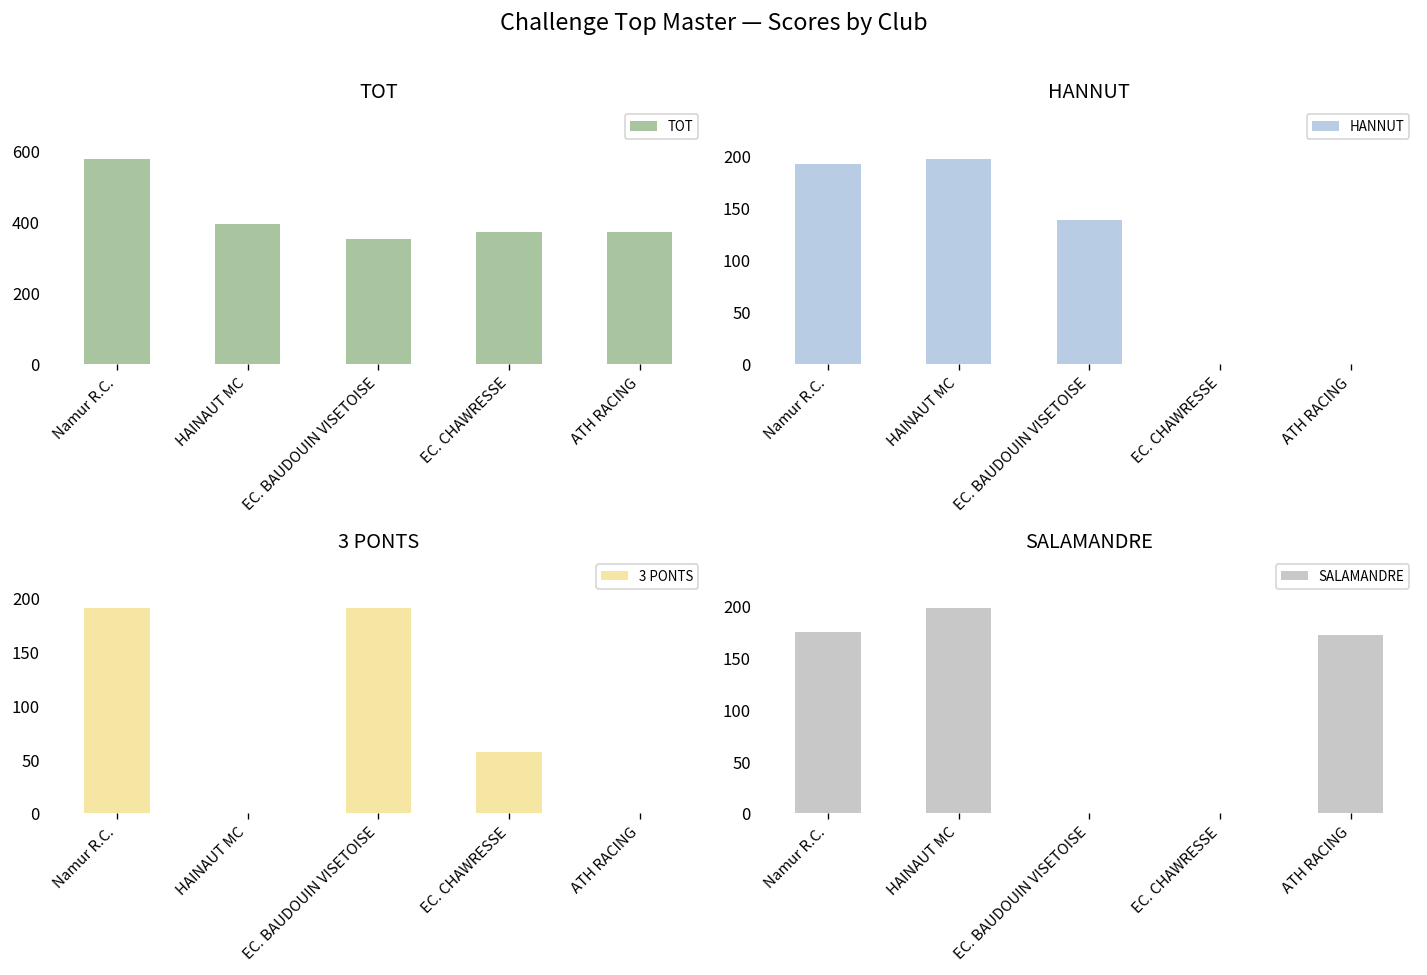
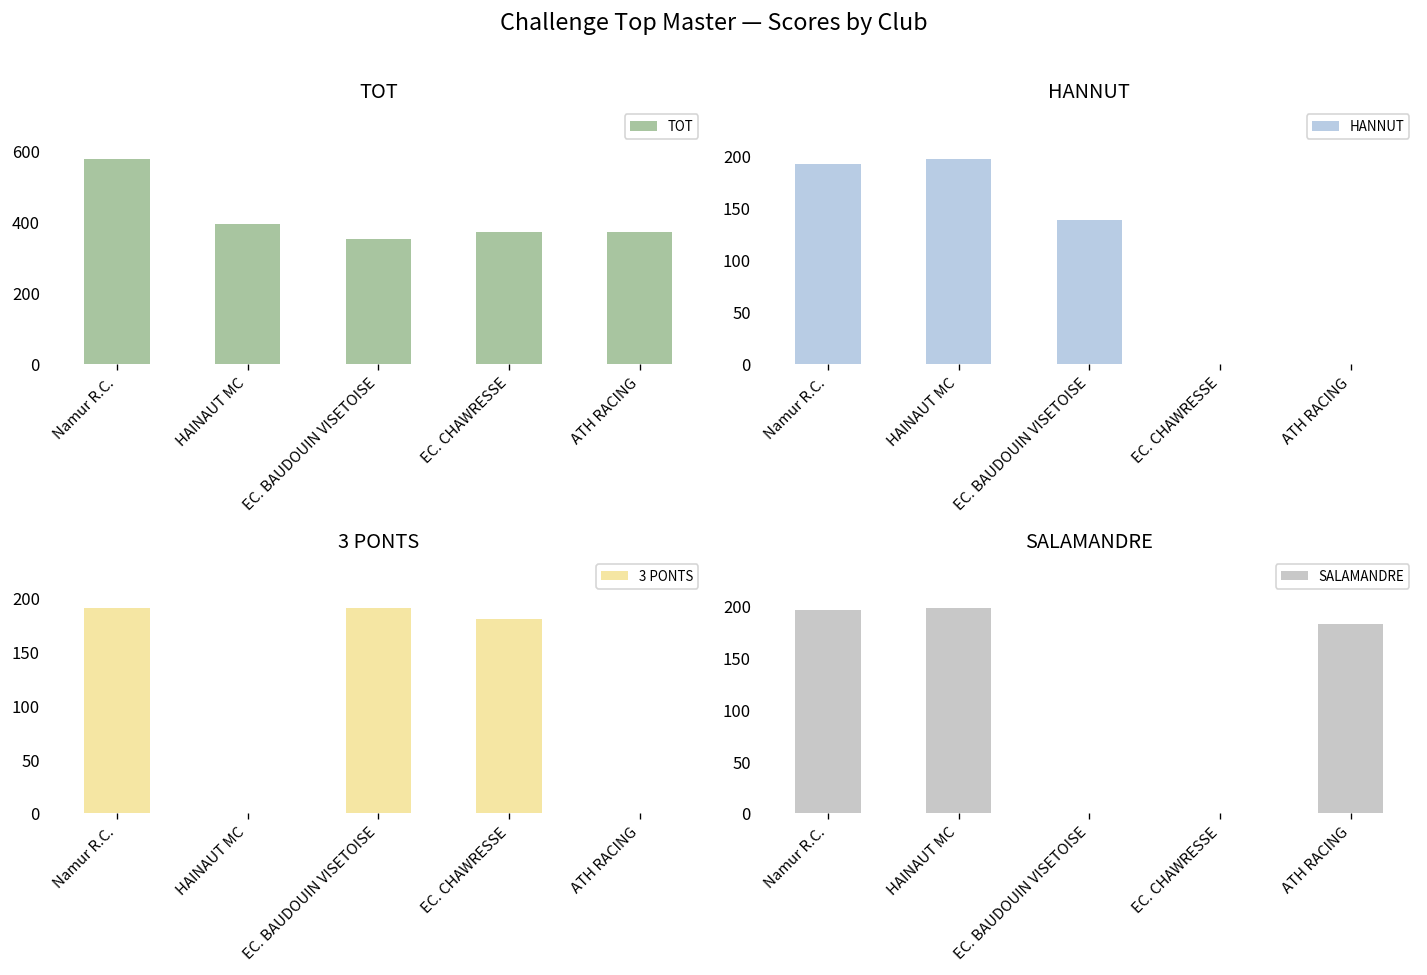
3 PONTS, EC. CHAWRESSE: 60 -> 180
SALAMANDRE, Namur R.C.: 180 -> 200
SALAMANDRE, ATH RACING: 170 -> 180
